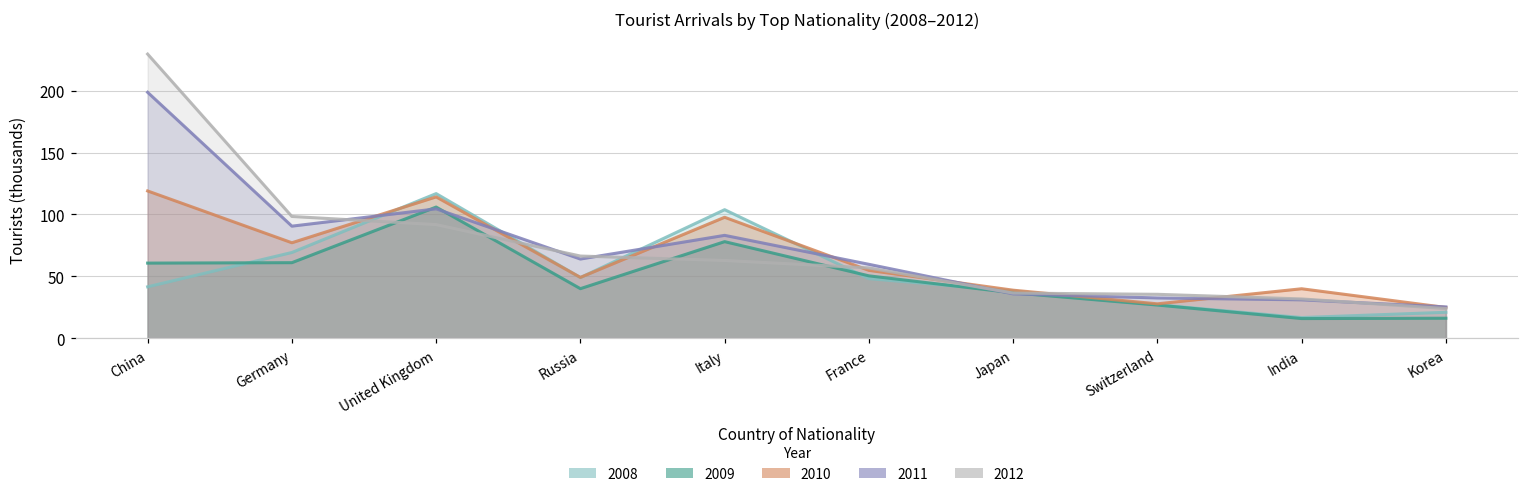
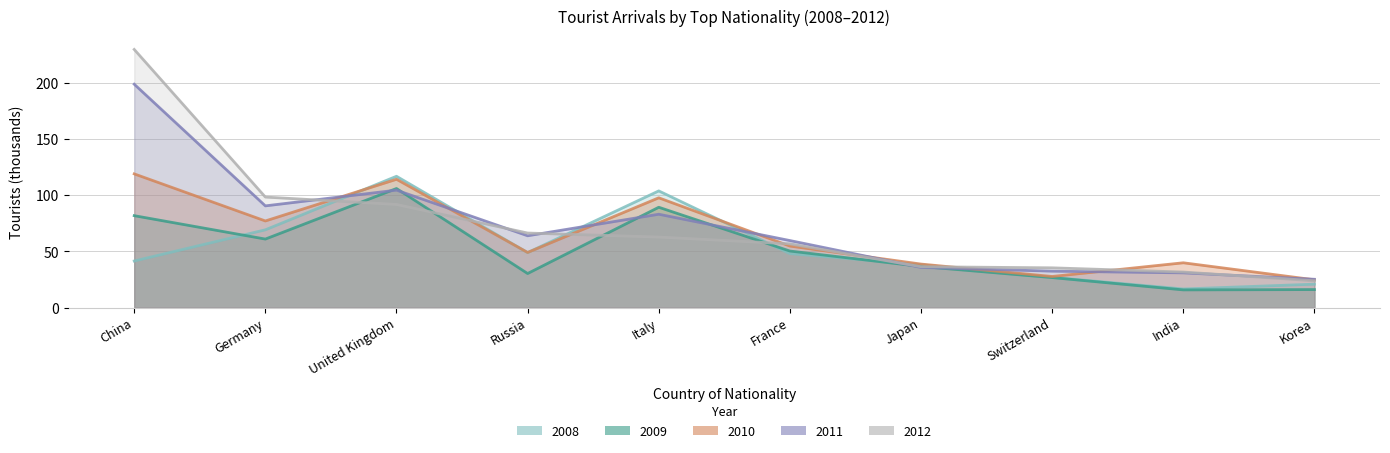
2009, China: 61 -> 82
2009, Russia: 40 -> 30
2009, Italy: 78 -> 89
